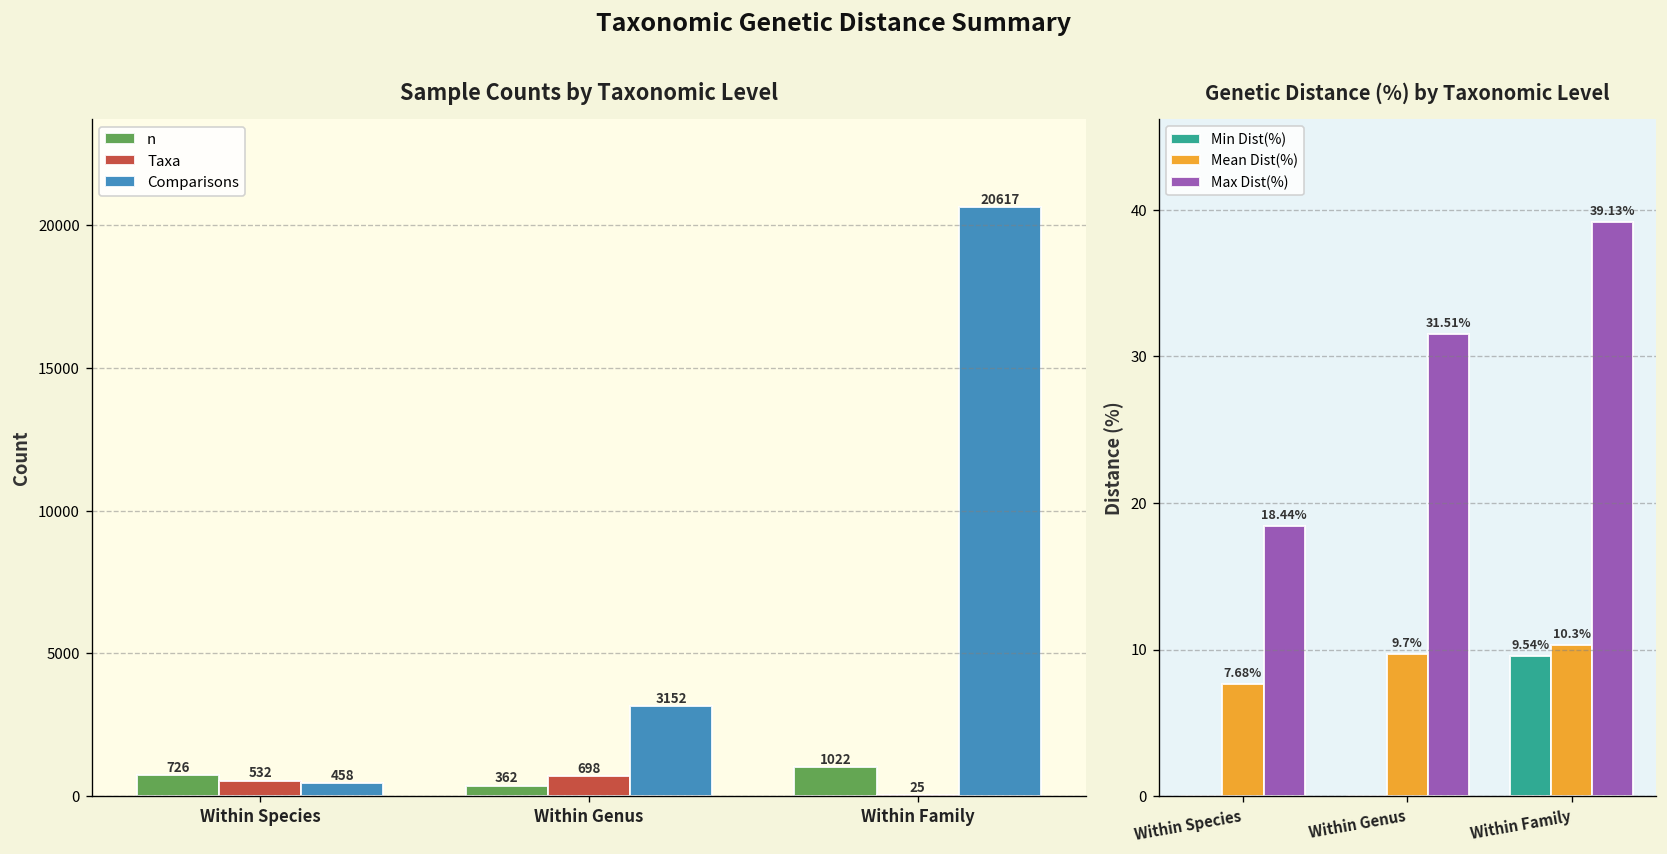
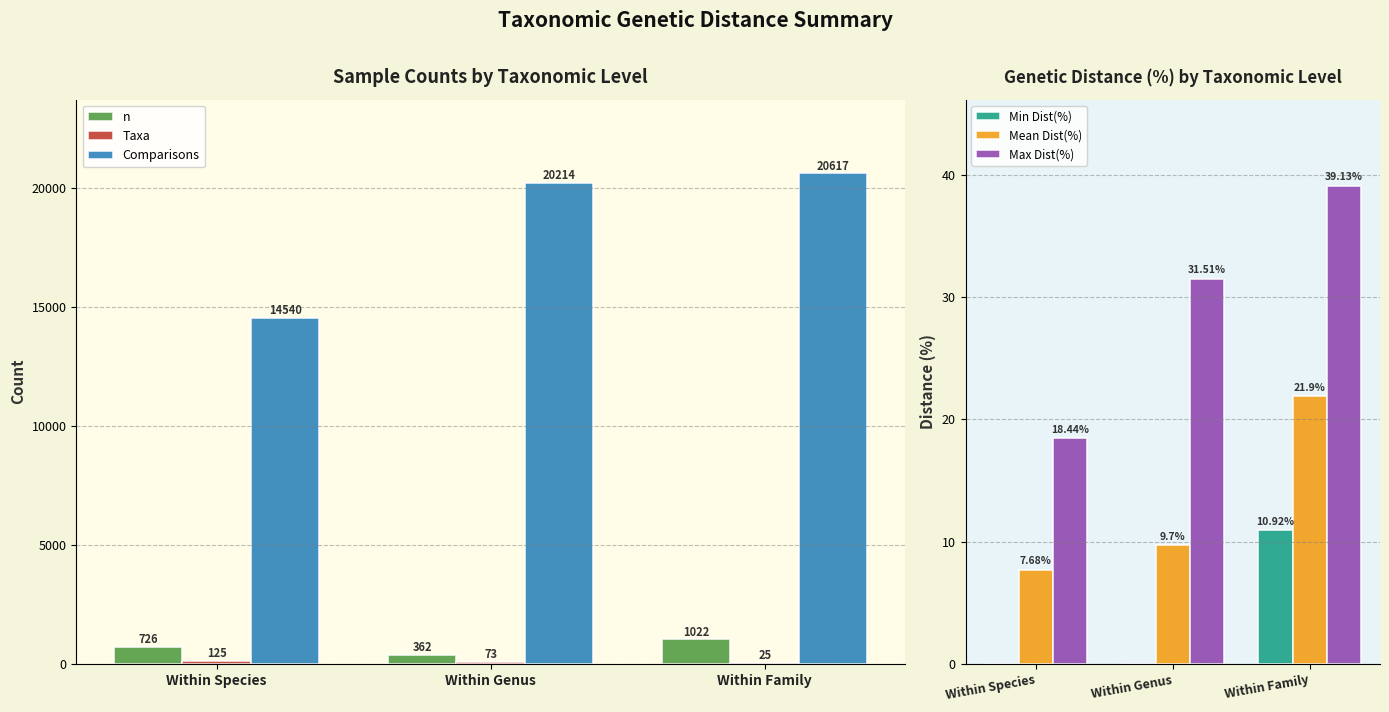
Sample Counts by Taxonomic Level, Taxa, Within Species: 532 -> 125
Sample Counts by Taxonomic Level, Comparisons, Within Species: 458 -> 14540
Sample Counts by Taxonomic Level, Taxa, Within Genus: 698 -> 73
Sample Counts by Taxonomic Level, Comparisons, Within Genus: 3152 -> 20214
Genetic Distance (%) by Taxonomic Level, Min Dist(%), Within Family: 9.54% -> 10.92%
Genetic Distance (%) by Taxonomic Level, Mean Dist(%), Within Family: 10.3% -> 21.9%
